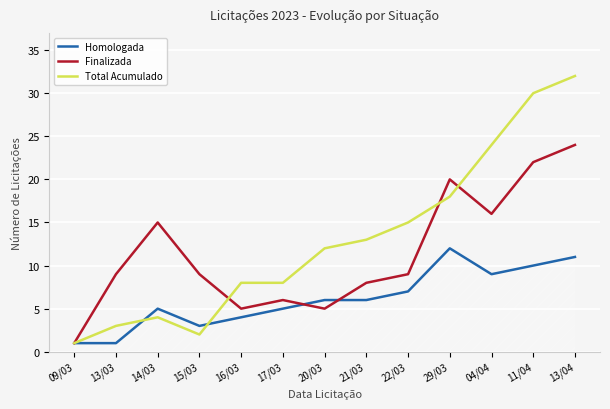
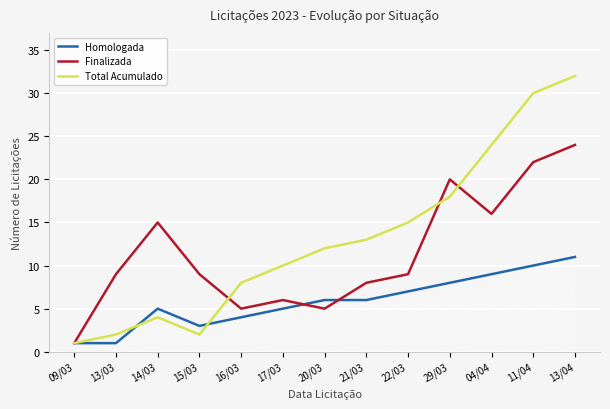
Total Acumulado, 13/03: 3 -> 2
Total Acumulado, 17/03: 8 -> 10
Homologada, 29/03: 12 -> 8
